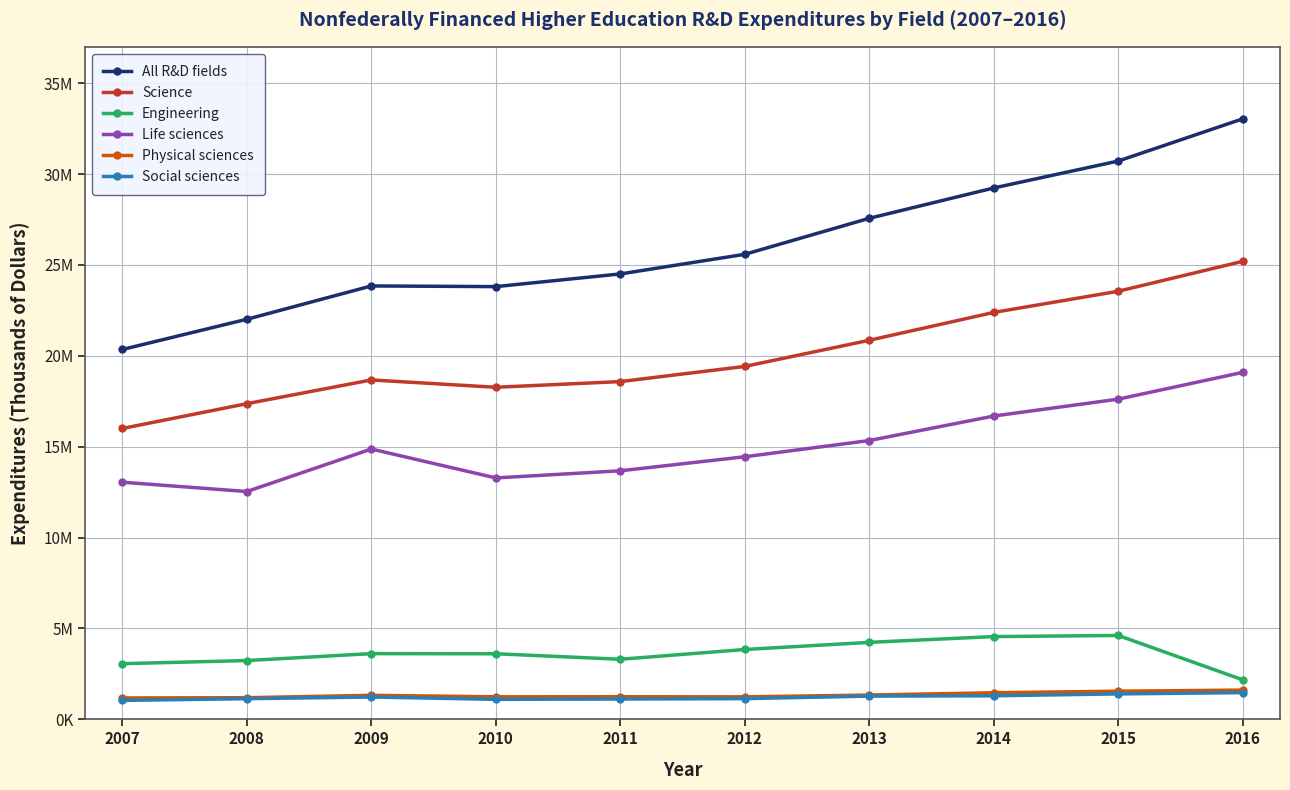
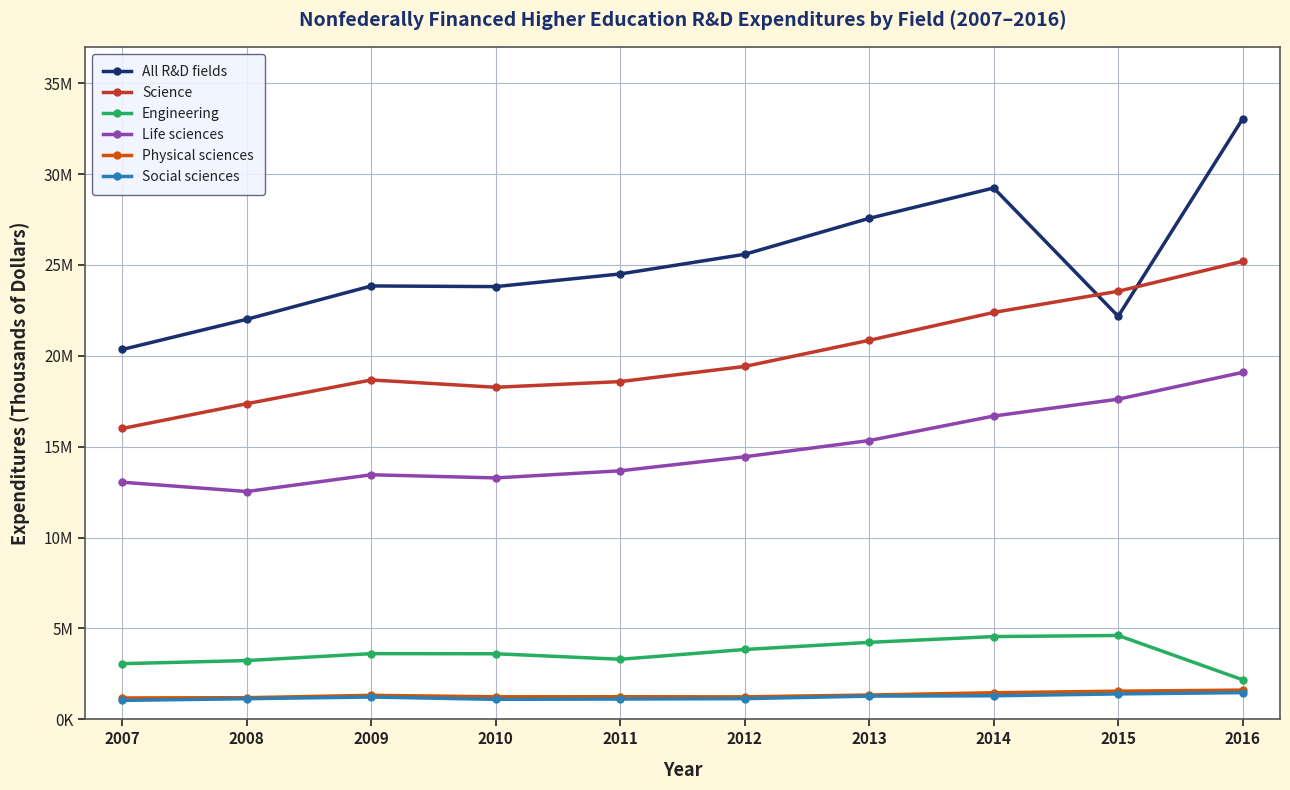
Life sciences, 2009: 14900000 -> 13500000
All R&D fields, 2015: 30700000 -> 22200000
